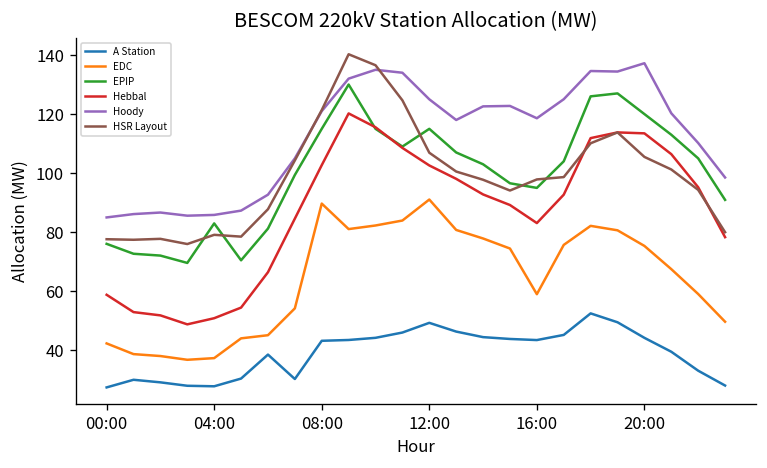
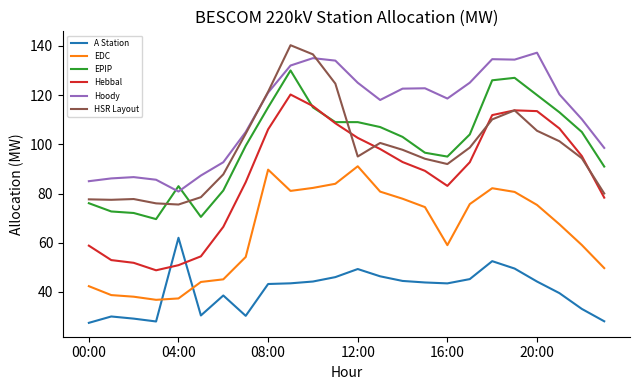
A Station, 04:00: 28 -> 62
Hoody, 04:00: 86 -> 81
HSR Layout, 04:00: 79 -> 76
Hebbal, 08:00: 103 -> 106
EPIP, 12:00: 115 -> 109
HSR Layout, 12:00: 107 -> 95
HSR Layout, 16:00: 98 -> 92
